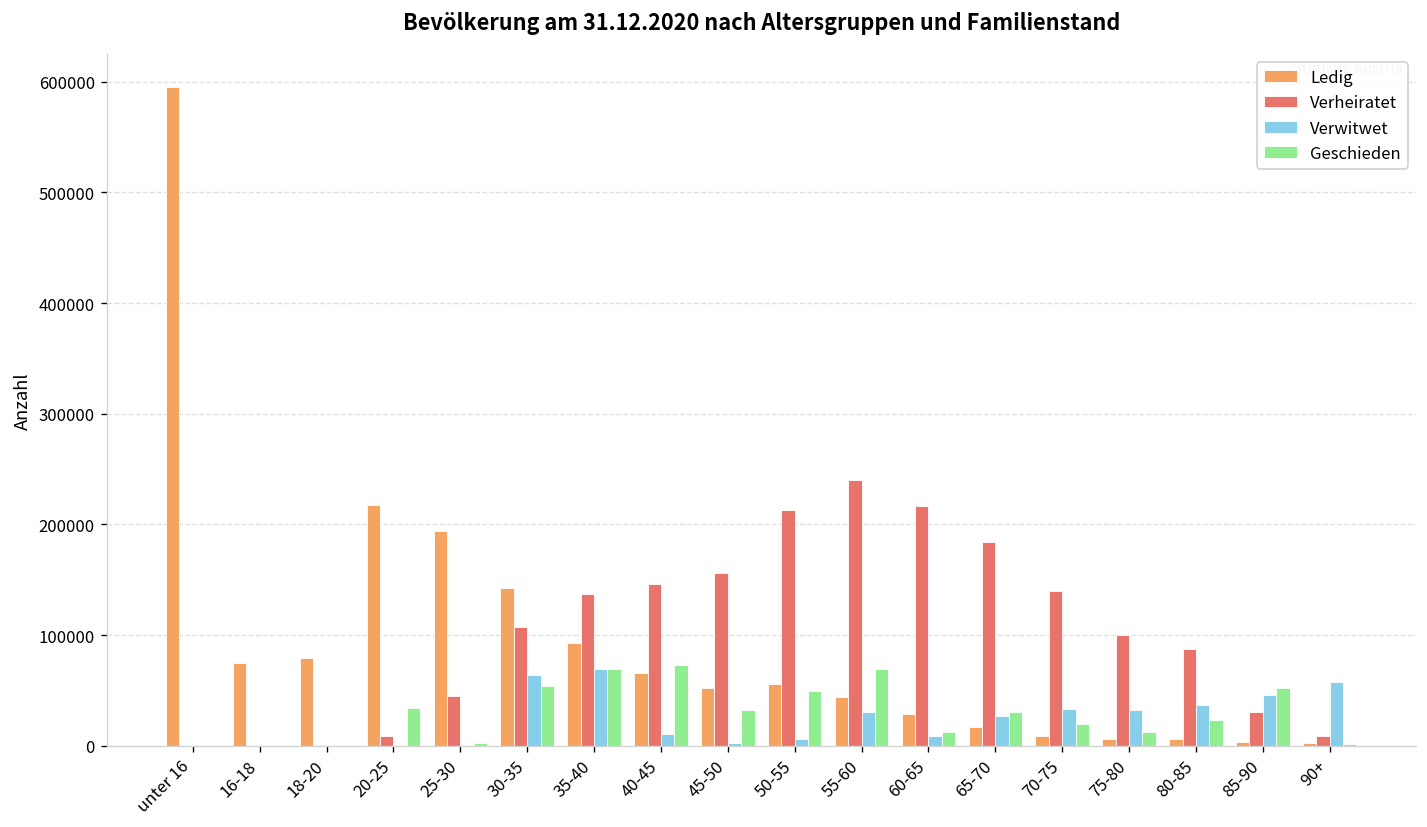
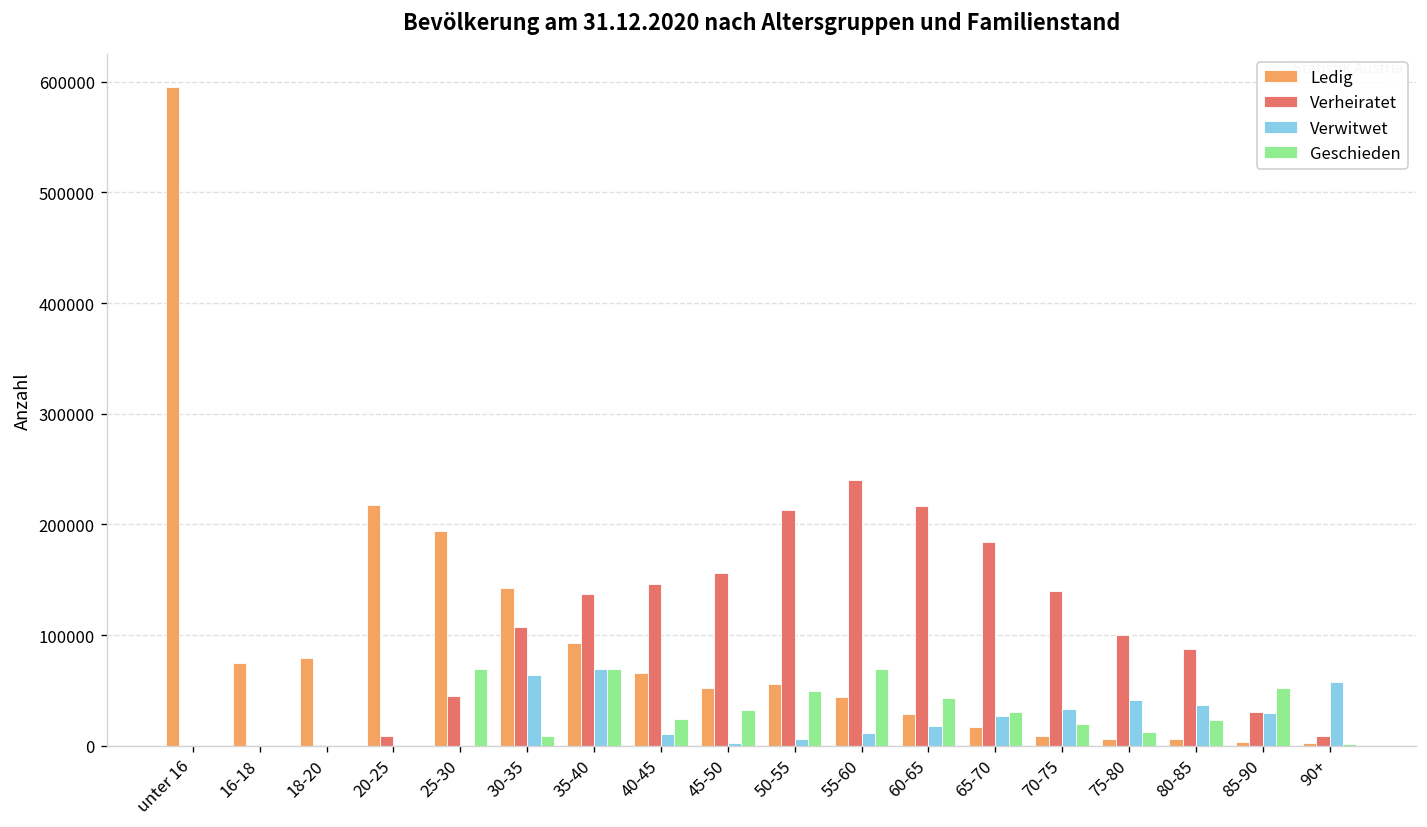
Geschieden, 20-25: 30000 -> 0
Geschieden, 25-30: 0 -> 70000
Geschieden, 30-35: 50000 -> 10000
Geschieden, 40-45: 70000 -> 20000
Verwitwet, 55-60: 30000 -> 10000
Verwitwet, 60-65: 10000 -> 20000
Geschieden, 60-65: 10000 -> 40000
Verwitwet, 75-80: 30000 -> 40000
Verwitwet, 85-90: 50000 -> 30000
